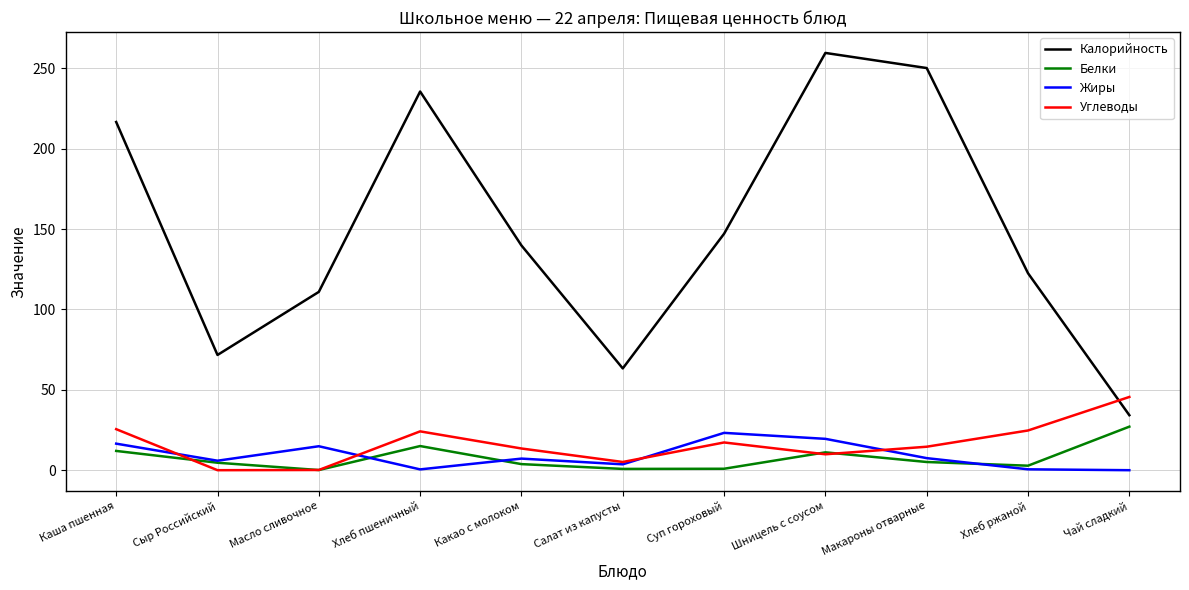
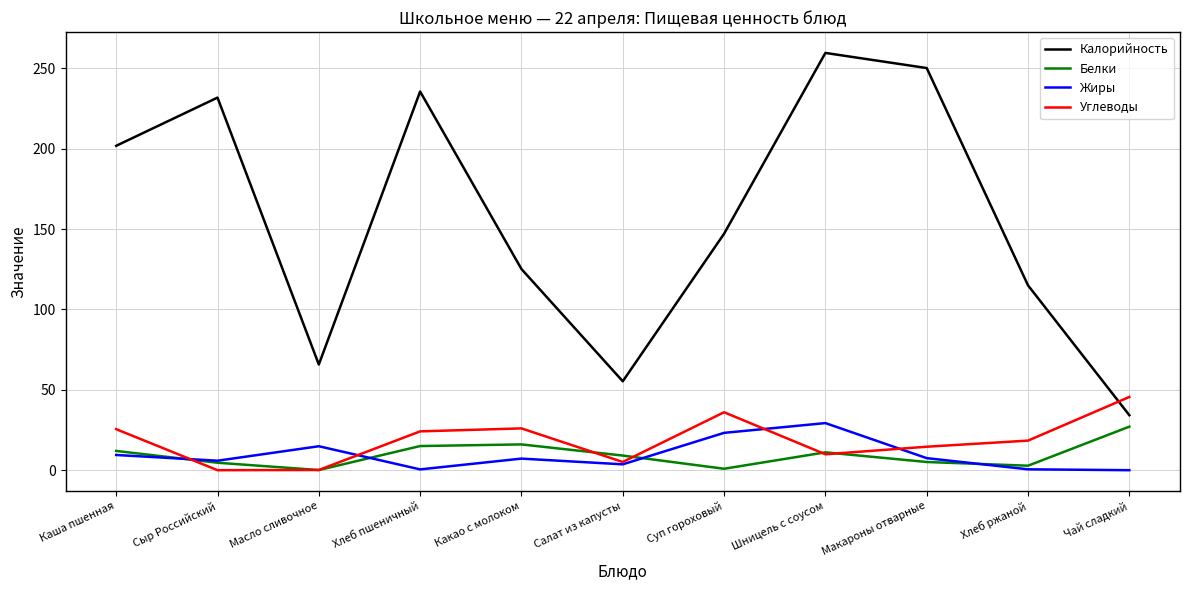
Калорийность, Каша пшенная: 217 -> 202
Жиры, Каша пшенная: 17 -> 9
Калорийность, Сыр Российский: 72 -> 232
Калорийность, Масло сливочное: 111 -> 66
Калорийность, Какао с молоком: 140 -> 125
Белки, Какао с молоком: 4 -> 16
Углеводы, Какао с молоком: 14 -> 26
Калорийность, Салат из капусты: 63 -> 55
Белки, Салат из капусты: 1 -> 9
Углеводы, Суп гороховый: 17 -> 36
Жиры, Шницель с соусом: 20 -> 29
Калорийность, Хлеб ржаной: 122 -> 115
Углеводы, Хлеб ржаной: 25 -> 18
